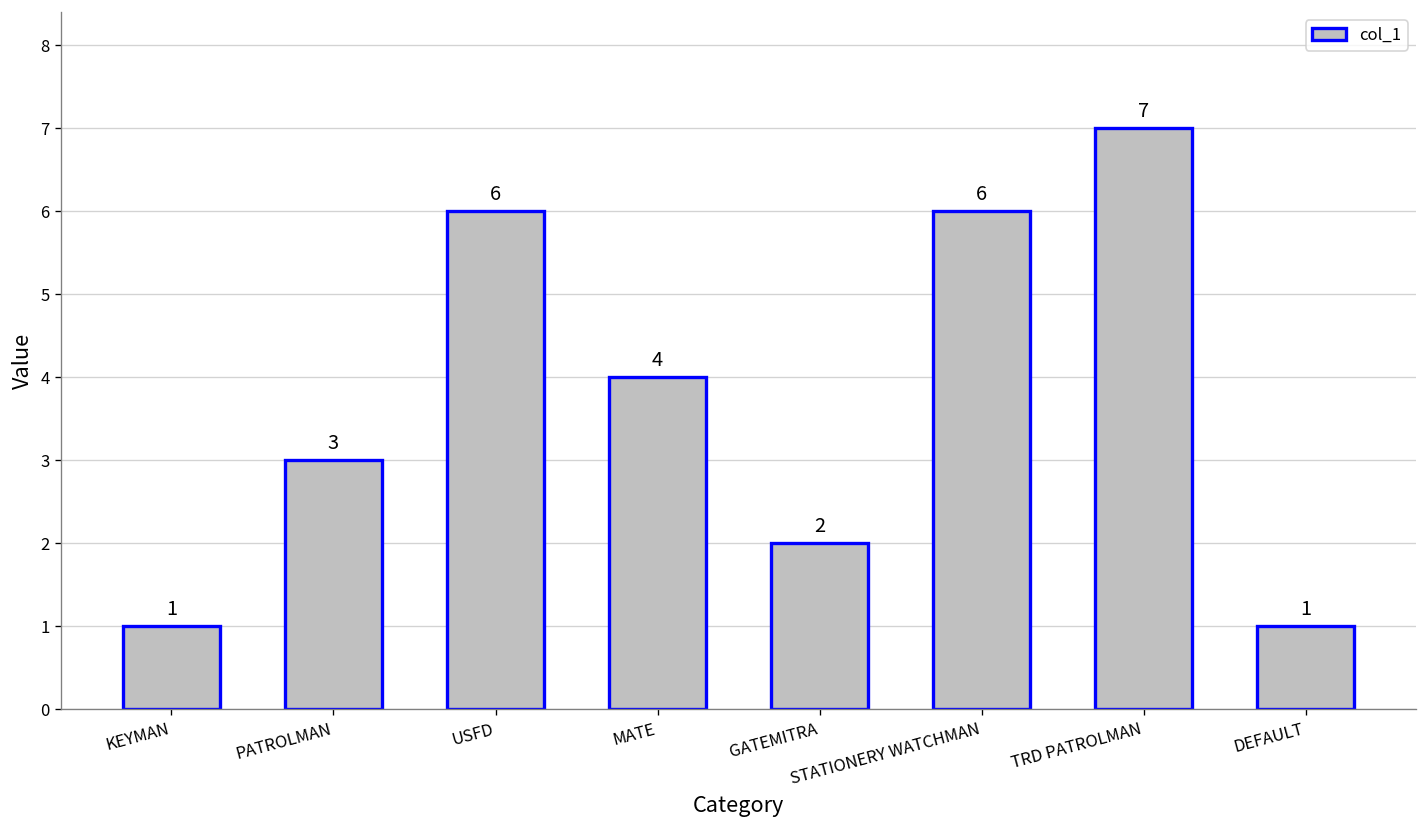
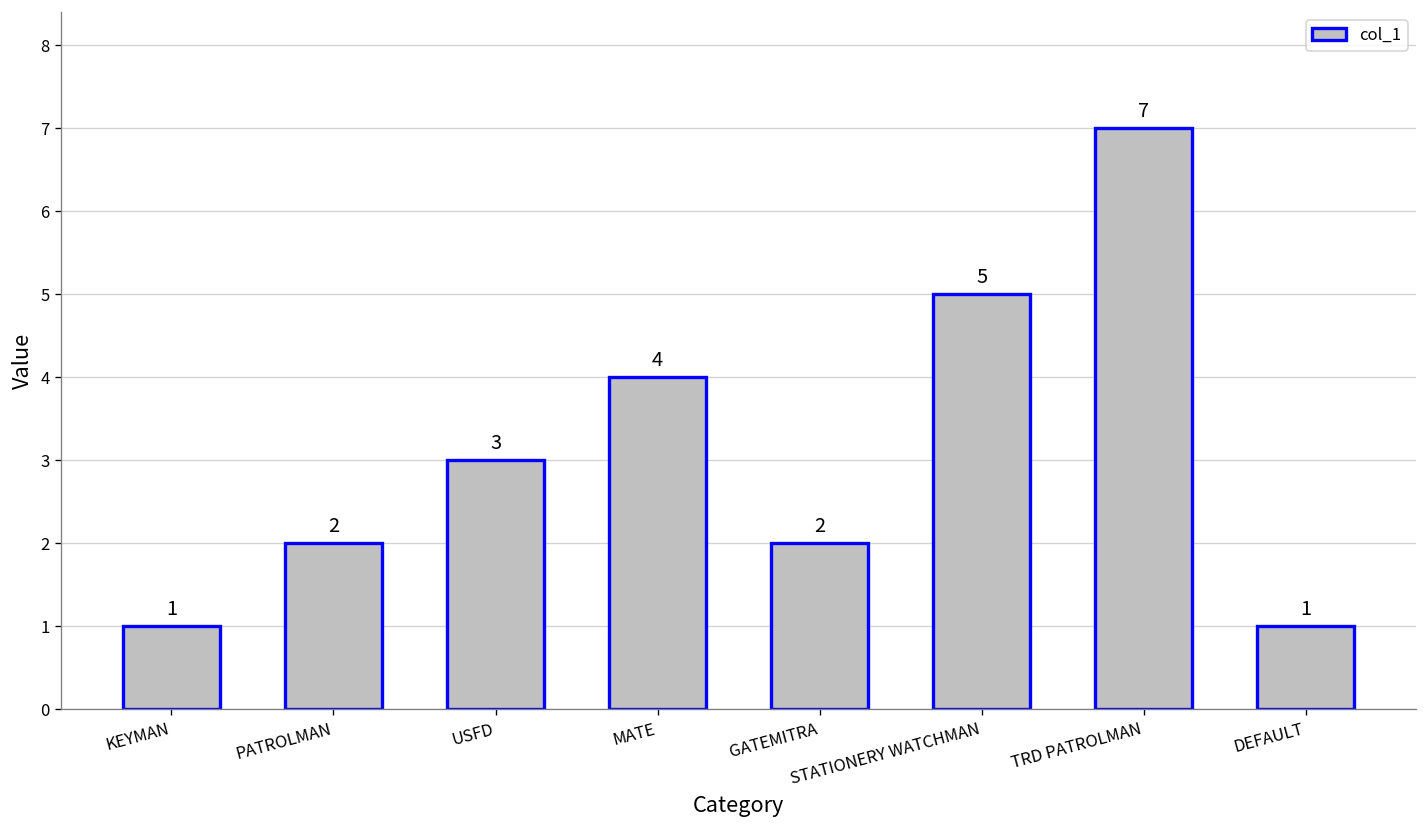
PATROLMAN: 3 -> 2
USFD: 6 -> 3
STATIONERY WATCHMAN: 6 -> 5
